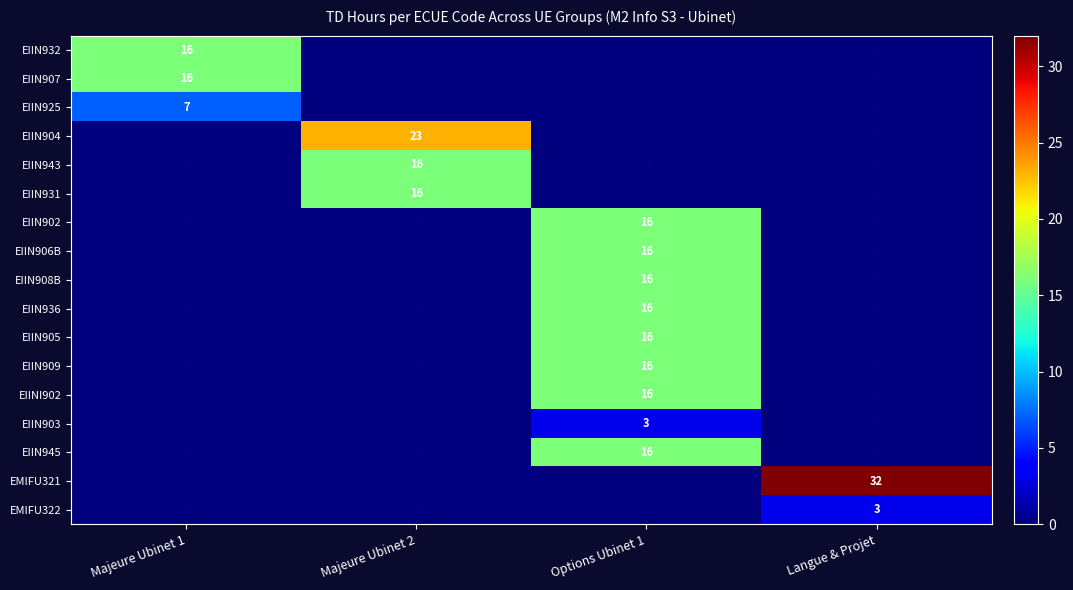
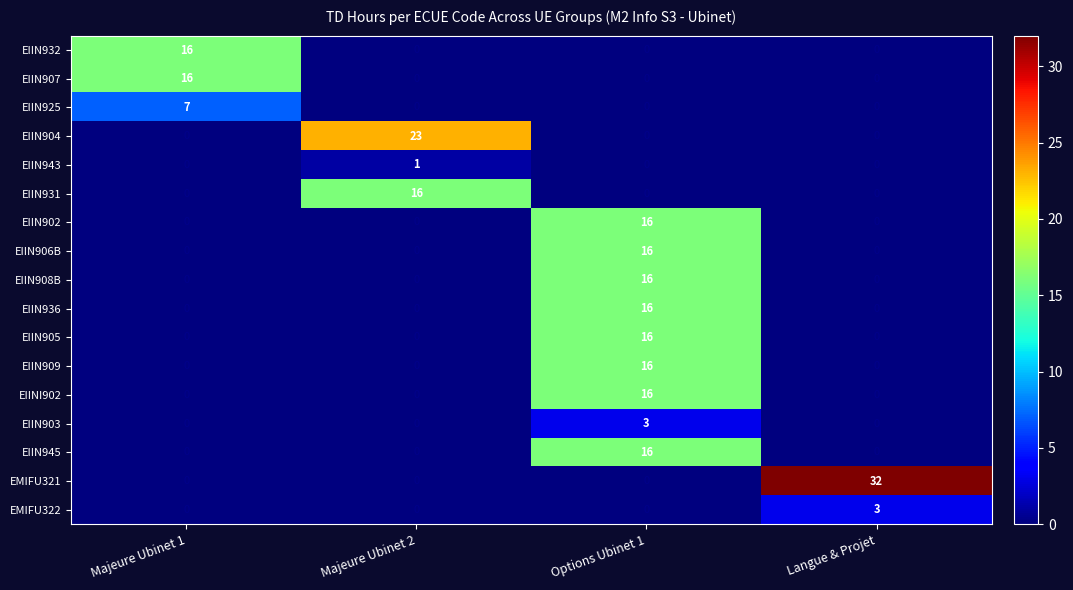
EIIN943, Majeure Ubinet 2: 16 -> 1
